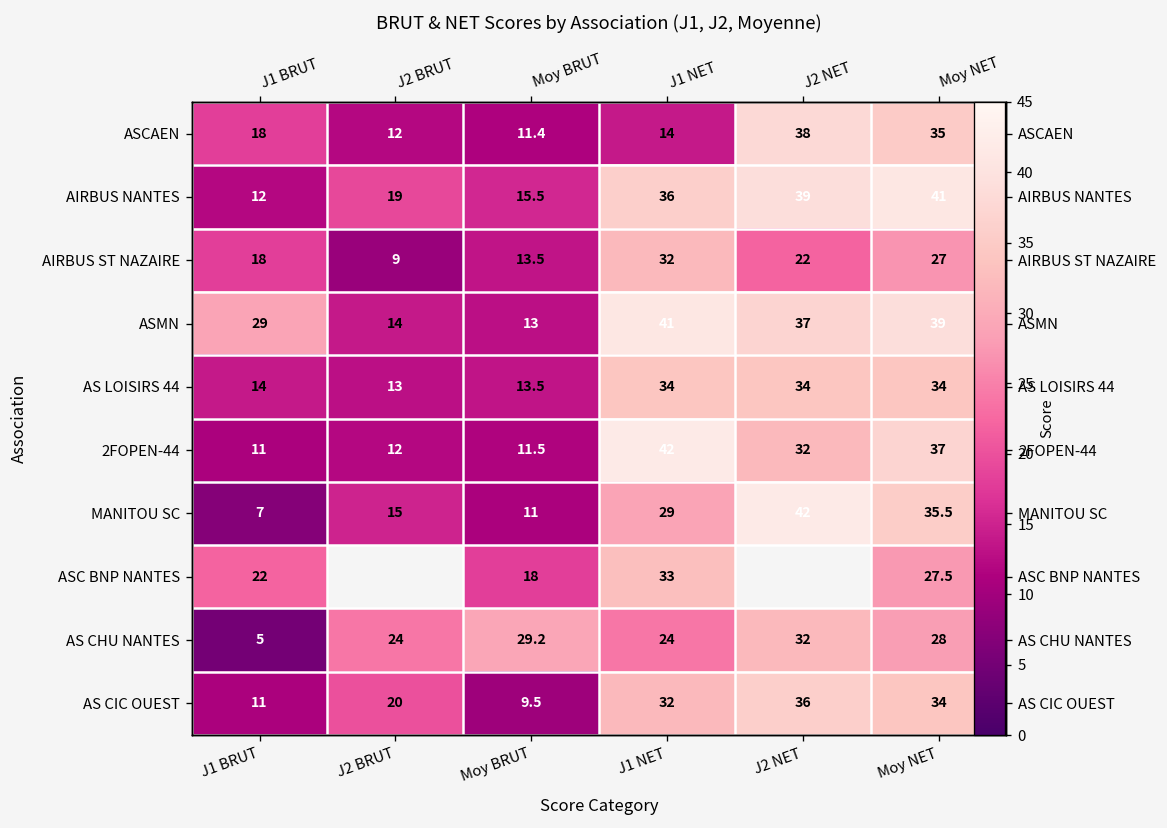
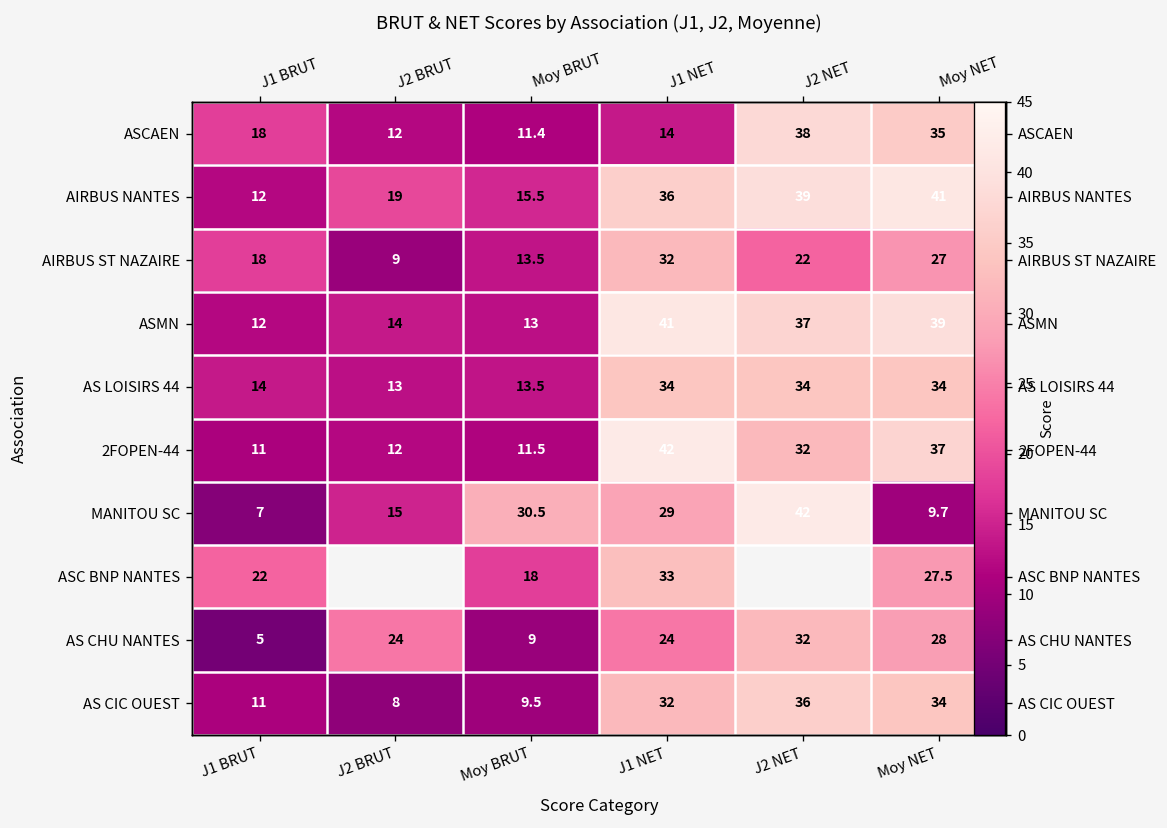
ASMN, J1 BRUT: 29 -> 12
MANITOU SC, Moy BRUT: 11 -> 30.5
MANITOU SC, Moy NET: 35.5 -> 9.7
AS CHU NANTES, Moy BRUT: 29.2 -> 9
AS CIC OUEST, J2 BRUT: 20 -> 8
